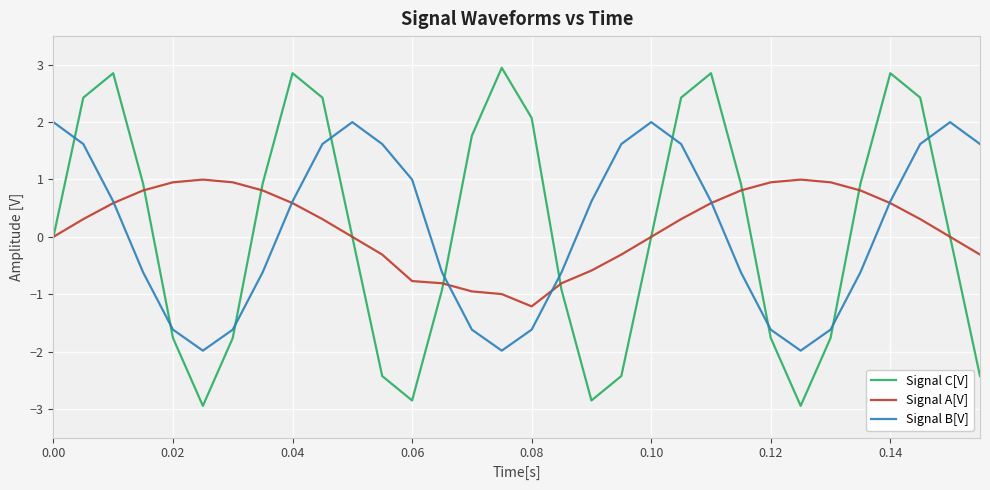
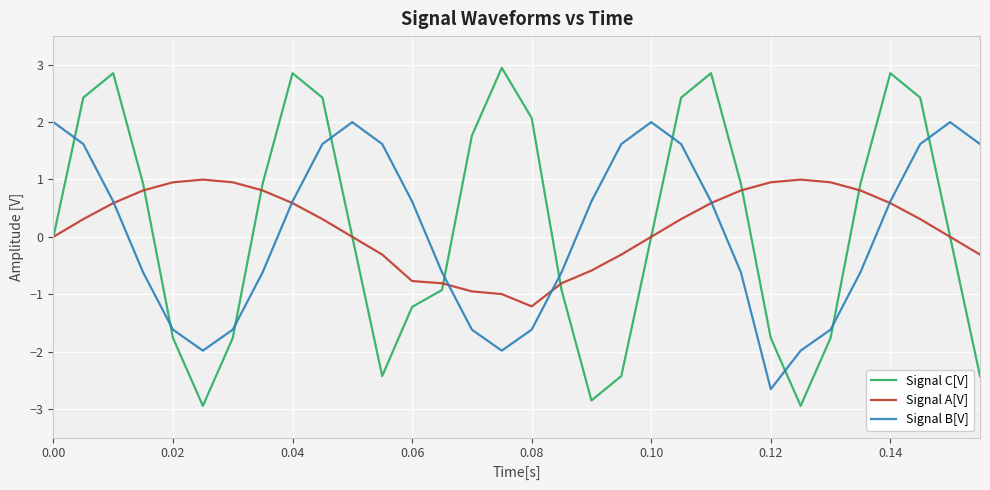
Signal C[V], 0.06: -2.9 -> -1.2
Signal B[V], 0.06: 1.0 -> 0.6
Signal B[V], 0.12: -1.6 -> -2.7
